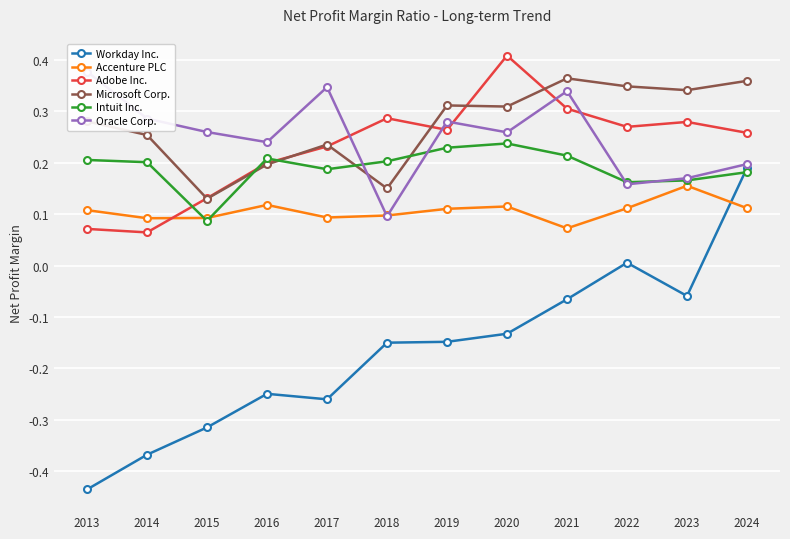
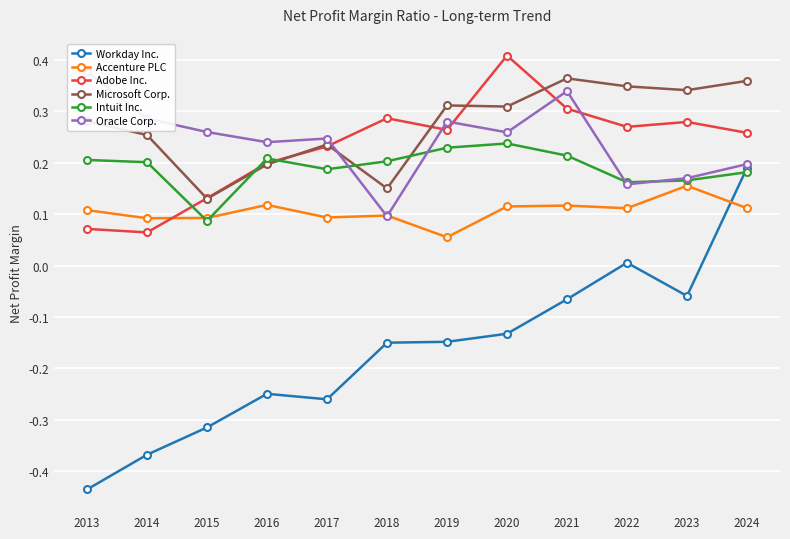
Oracle Corp., 2017: 0.35 -> 0.25
Accenture PLC, 2019: 0.11 -> 0.06
Accenture PLC, 2021: 0.07 -> 0.12
